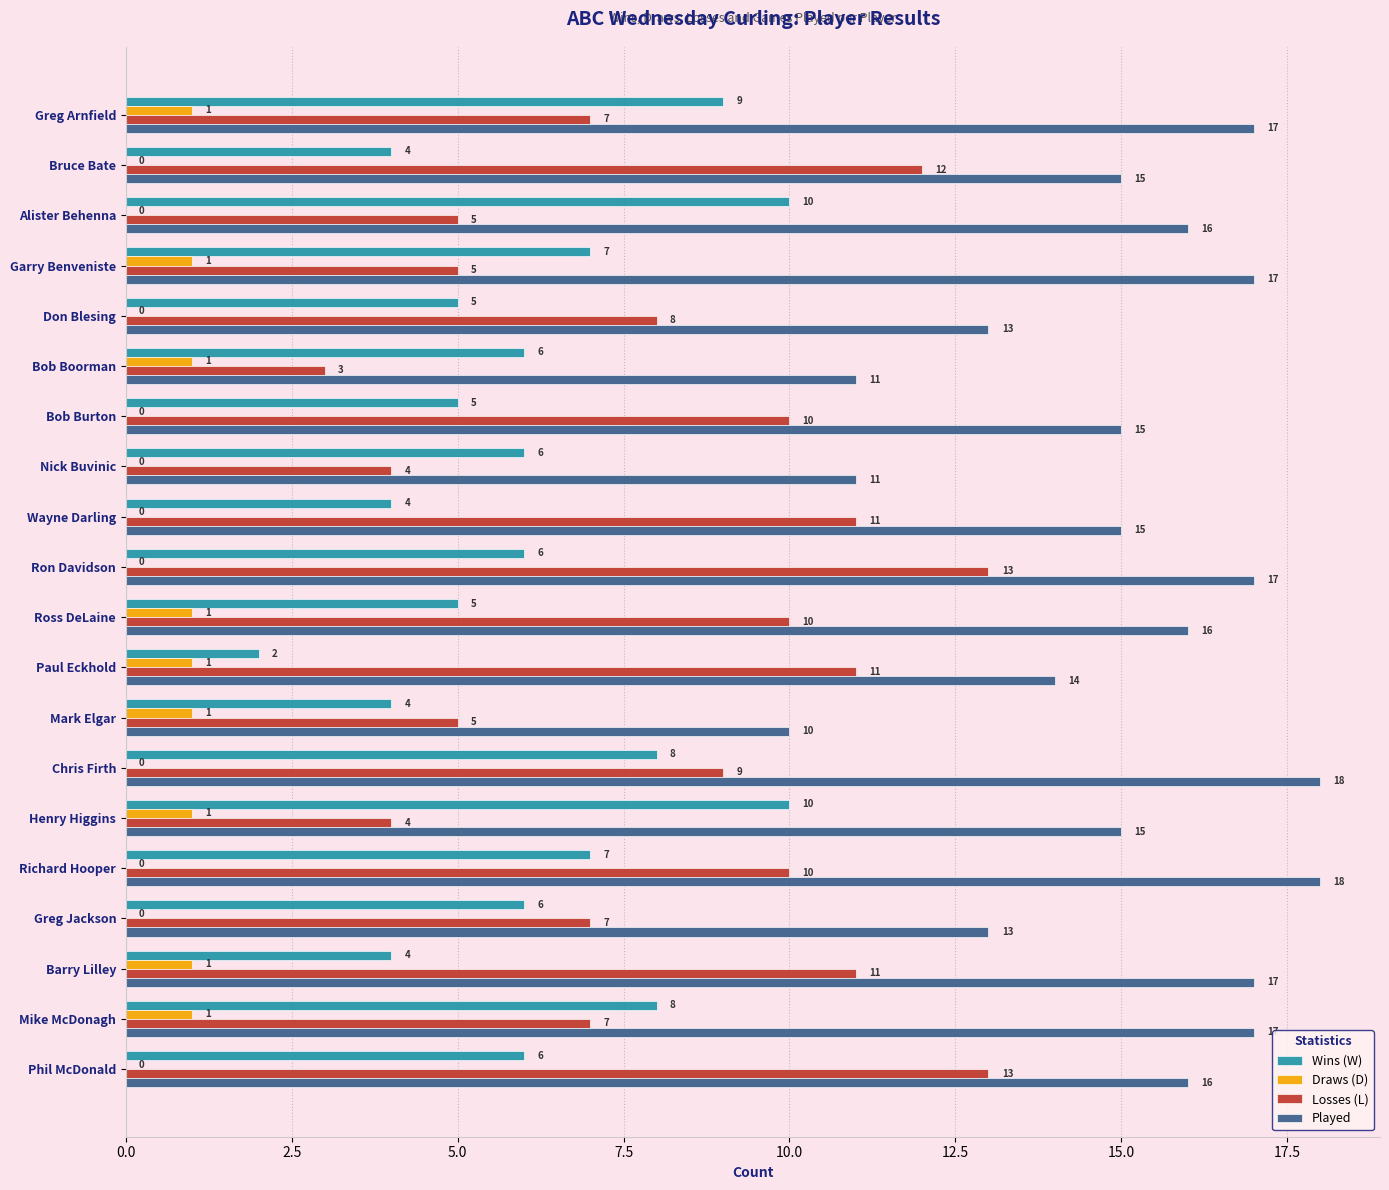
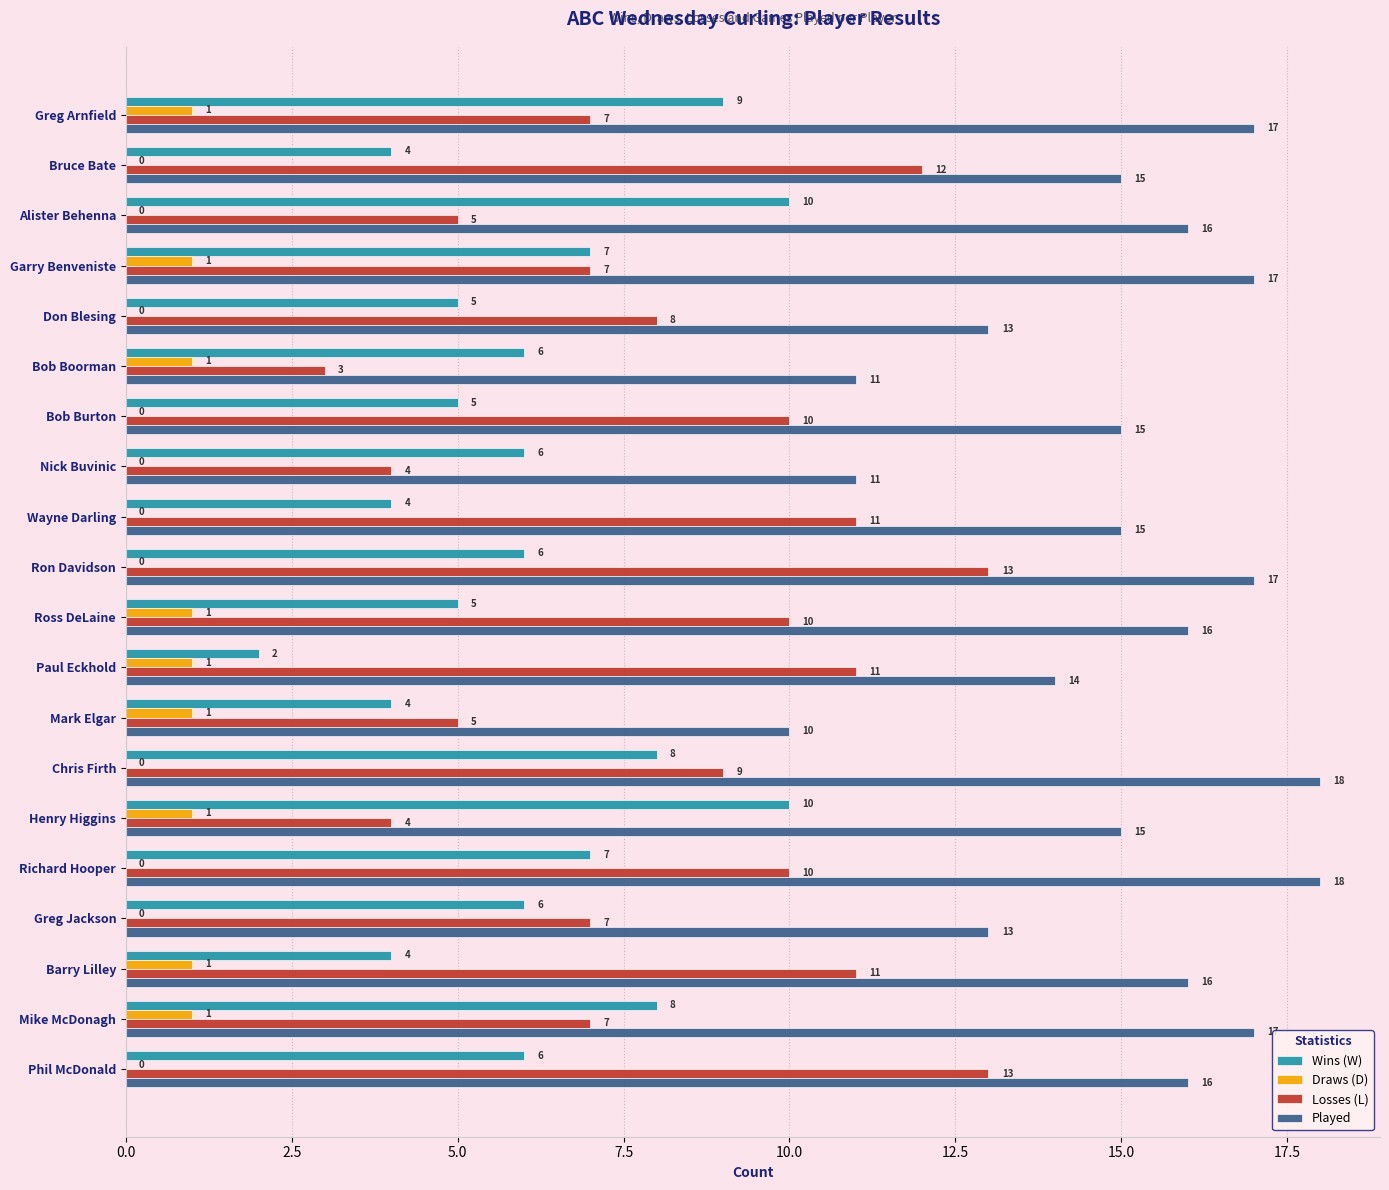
Losses (L), Garry Benveniste: 5 -> 7
Played, Barry Lilley: 17 -> 16
